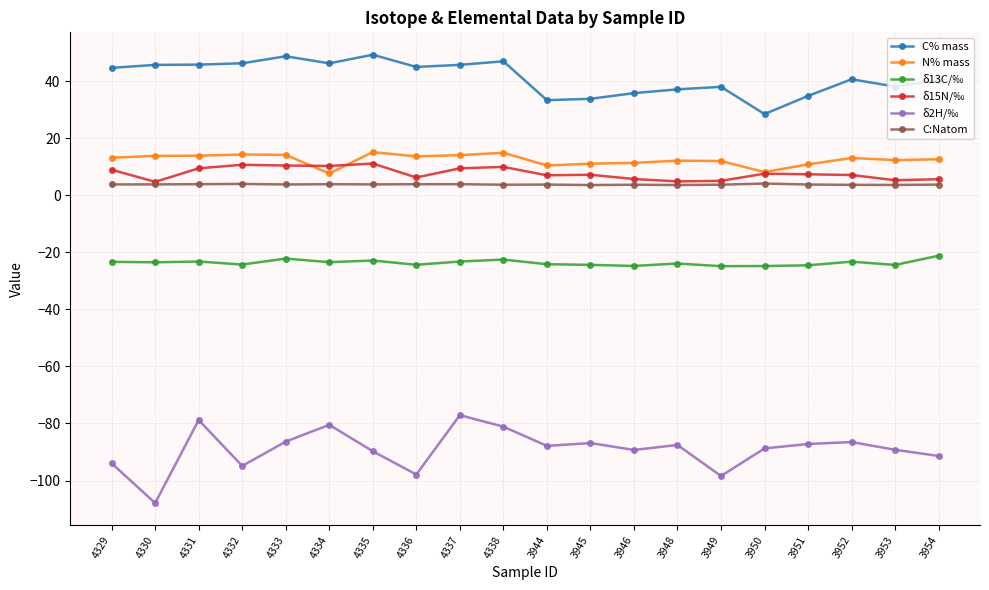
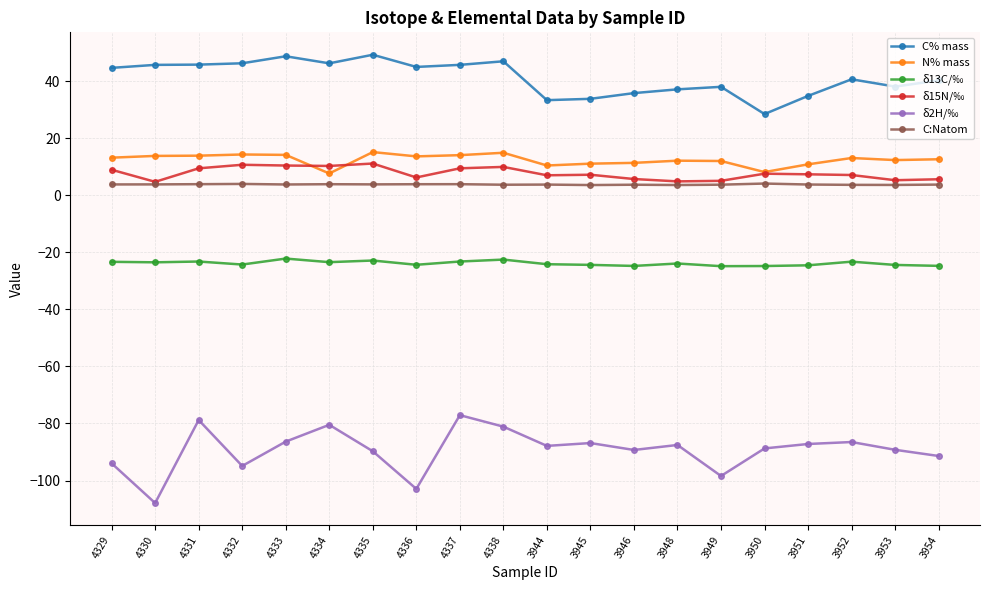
δ2H/‰, 4336: -98 -> -103
δ13C/‰, 3954: -21 -> -25
